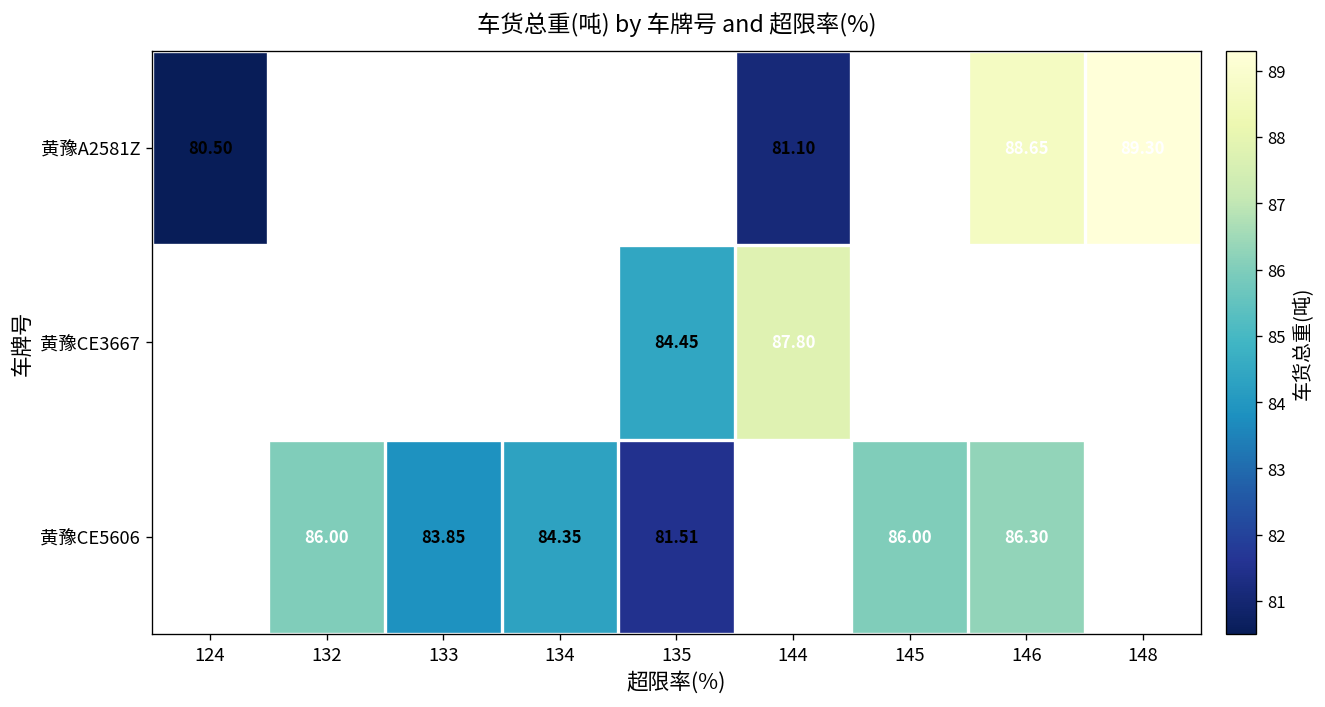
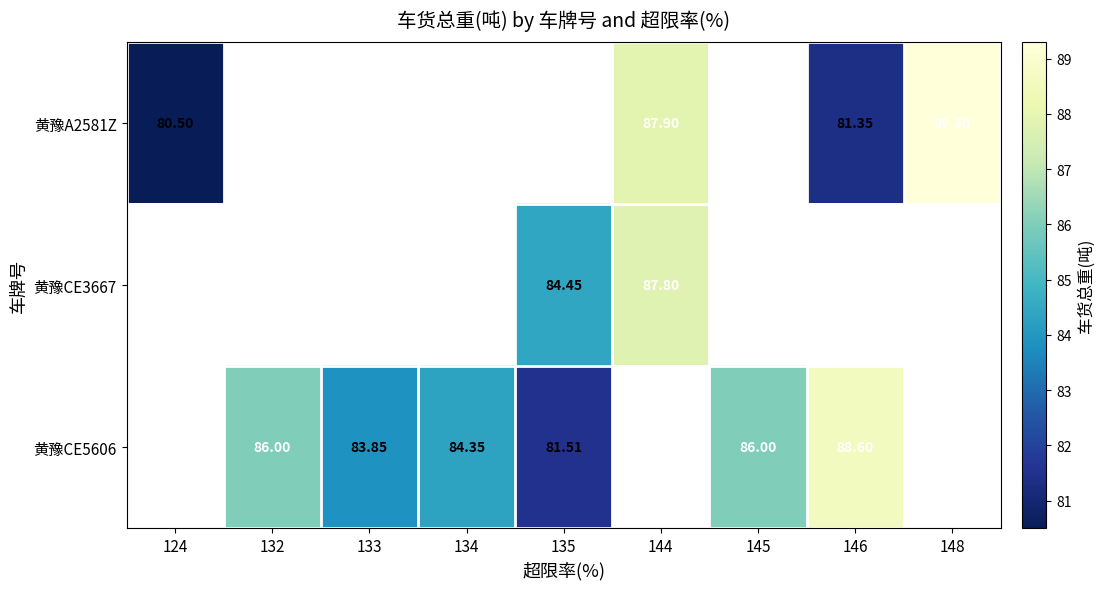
黄豫A2581Z, 144: 81.10 -> 87.90
黄豫A2581Z, 146: 88.65 -> 81.35
黄豫CE5606, 146: 86.30 -> 88.60
